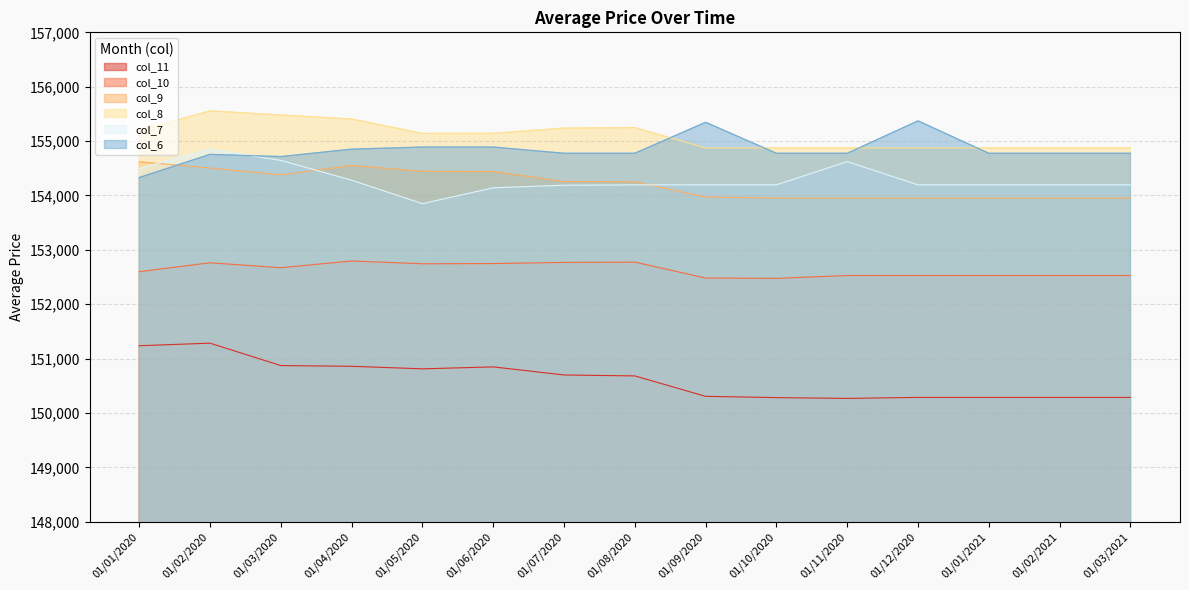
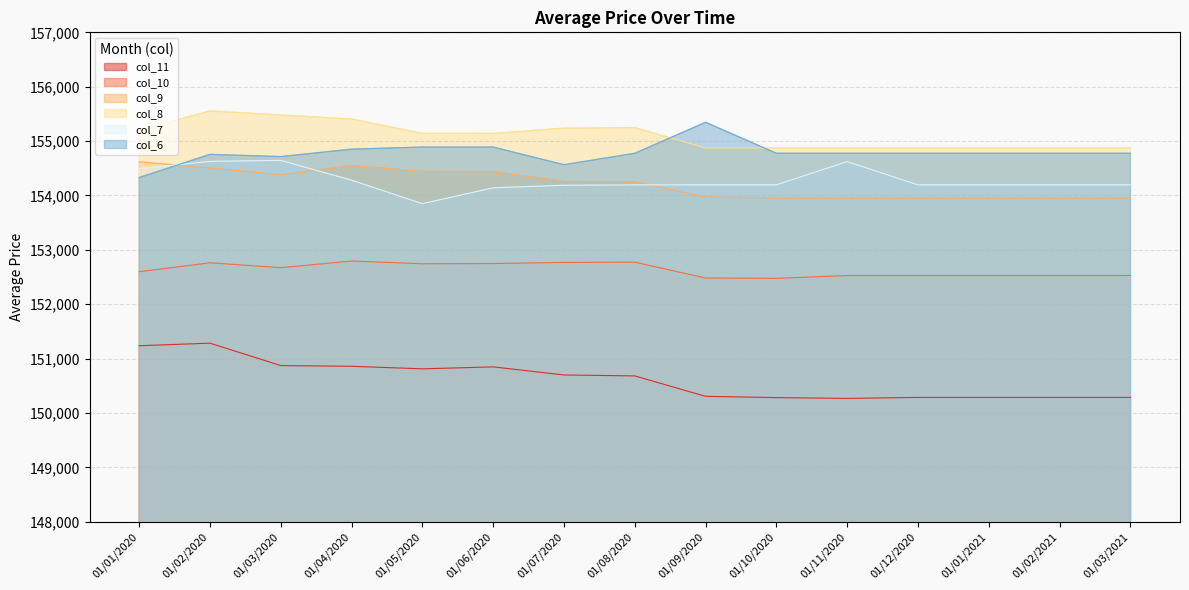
col_7, 01/02/2020: 154,800 -> 154,600
col_6, 01/07/2020: 154,800 -> 154,600
col_6, 01/12/2020: 155,400 -> 154,800
